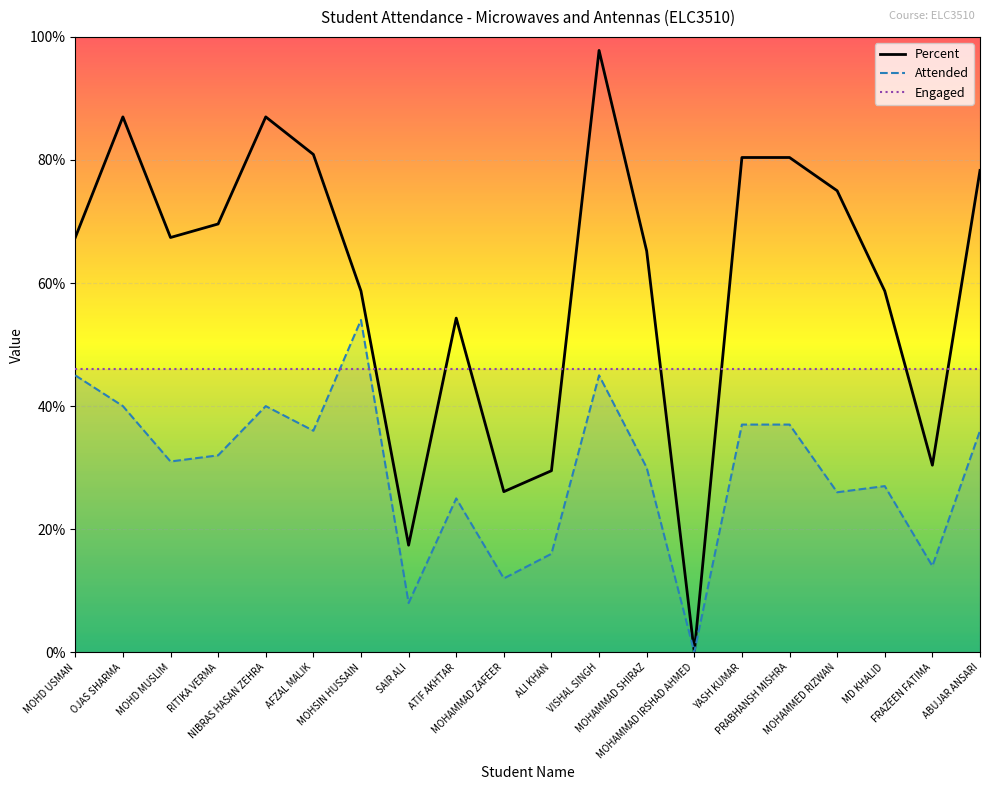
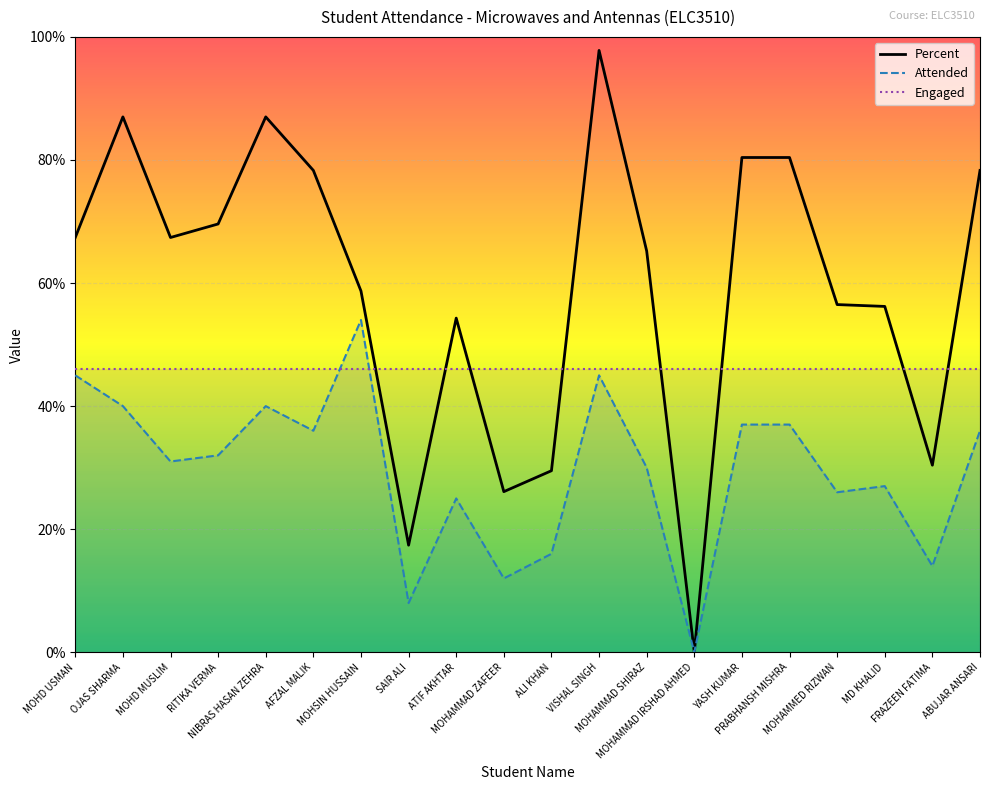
Percent, AFZAL MALIK: 81% -> 78%
Percent, MOHAMMED RIZWAN: 75% -> 57%
Percent, MD KHALID: 59% -> 56%
